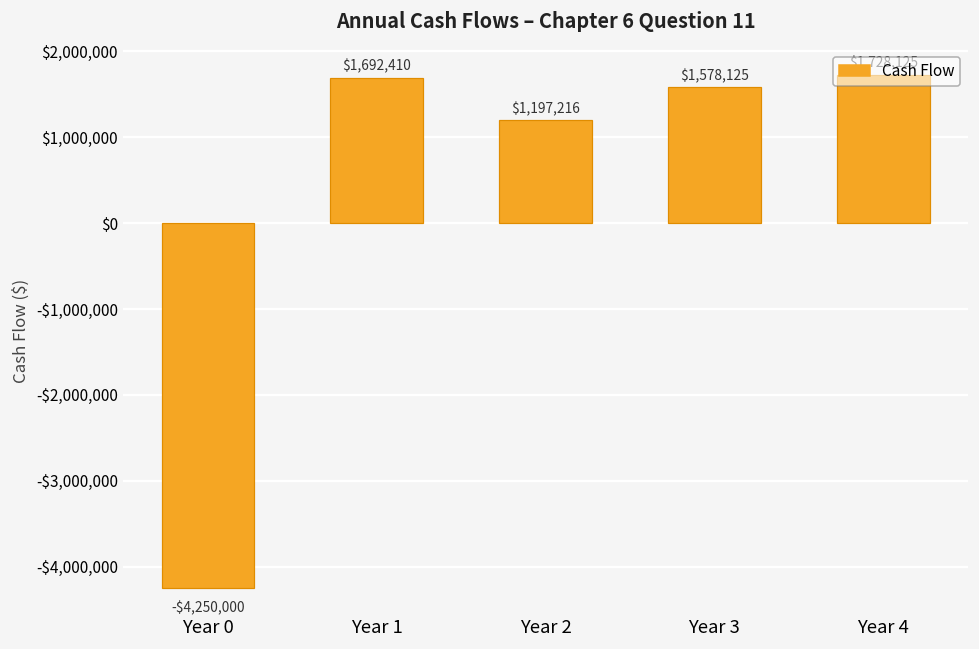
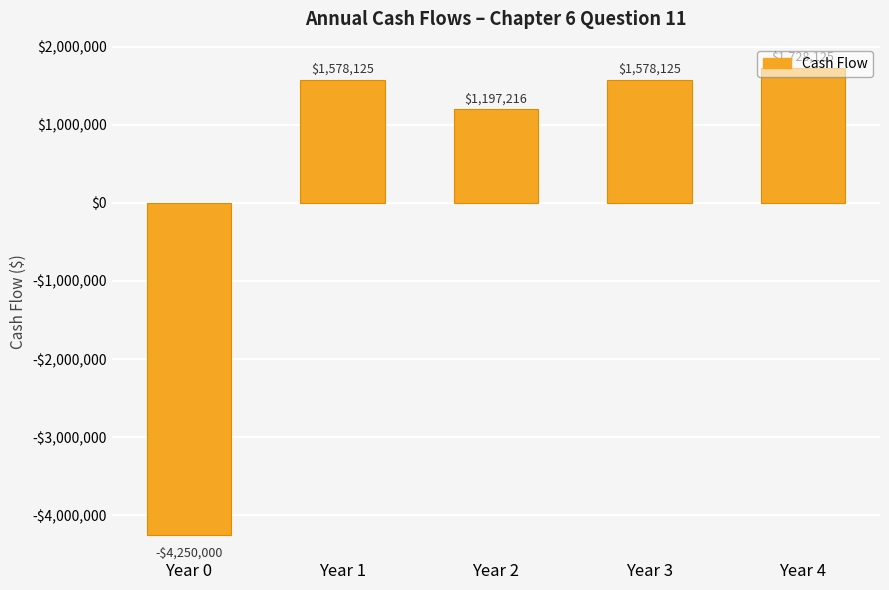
Year 1: $1,692,410 -> $1,578,125
